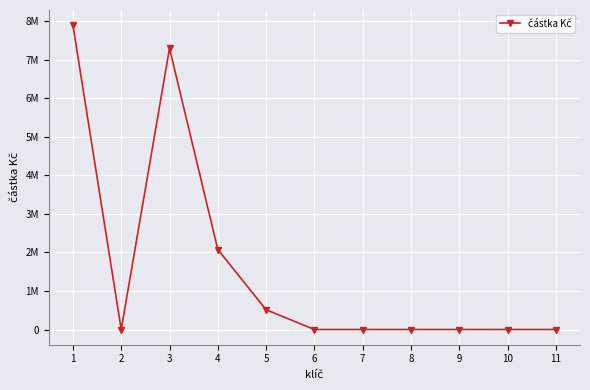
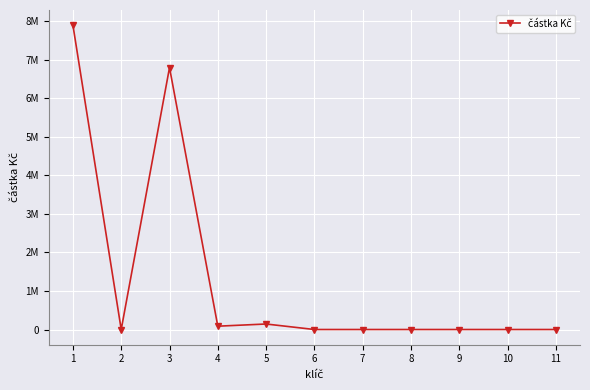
3: 7300000 -> 6800000
4: 2100000 -> 100000
5: 500000 -> 100000
